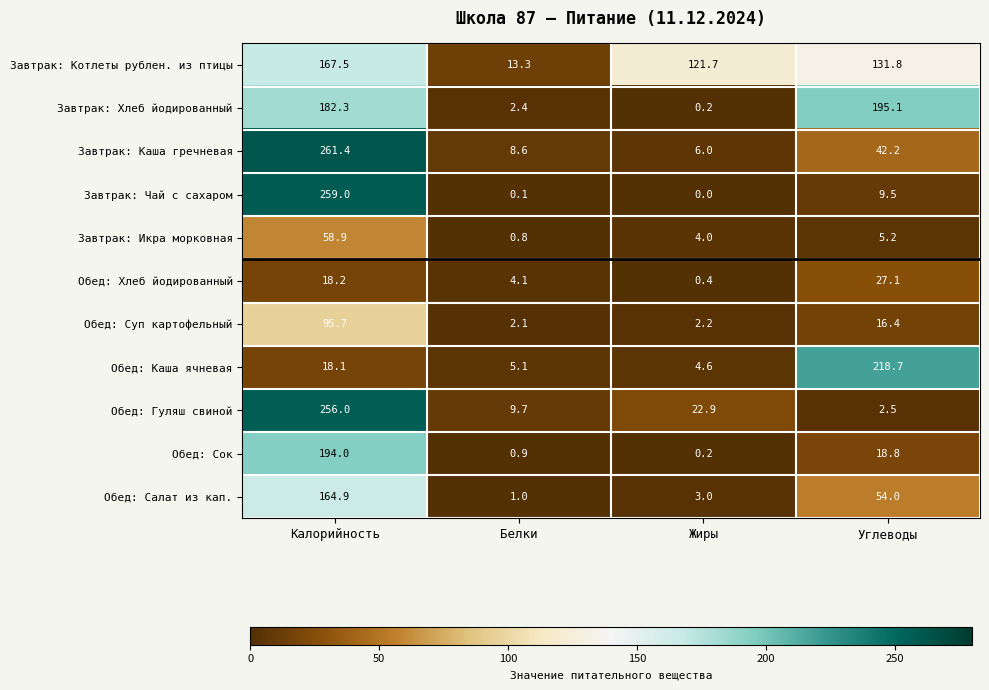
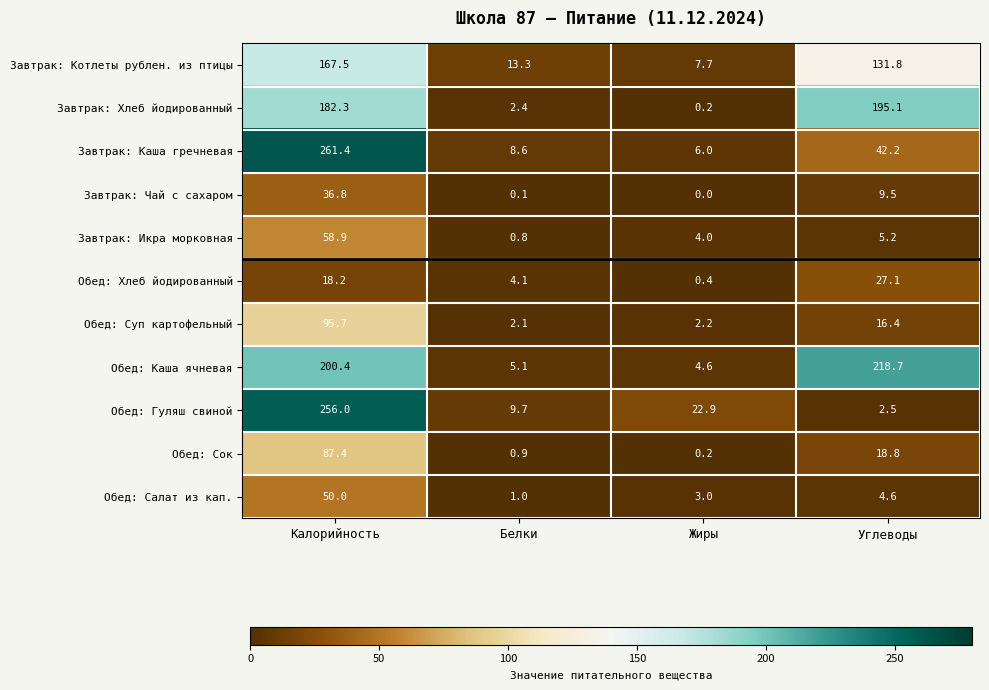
Завтрак: Котлеты рублен. из птицы, Жиры: 121.7 -> 7.7
Завтрак: Чай с сахаром, Калорийность: 259.0 -> 36.8
Обед: Каша ячневая, Калорийность: 18.1 -> 200.4
Обед: Сок, Калорийность: 194.0 -> 87.4
Обед: Салат из кап., Калорийность: 164.9 -> 50.0
Обед: Салат из кап., Углеводы: 54.0 -> 4.6
